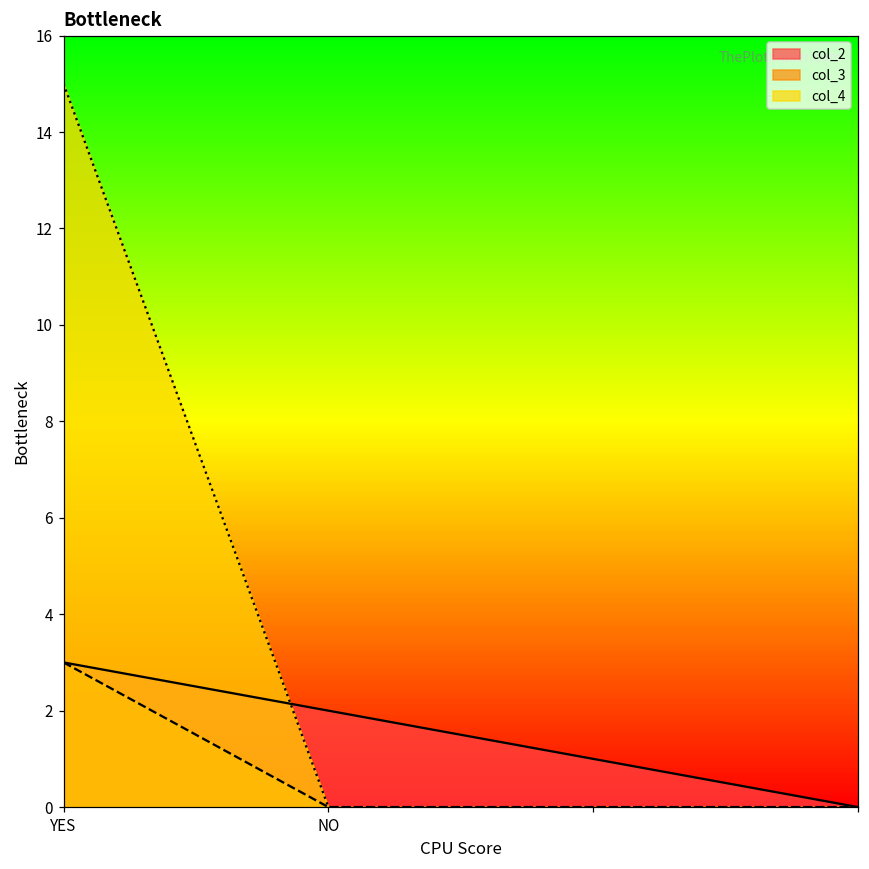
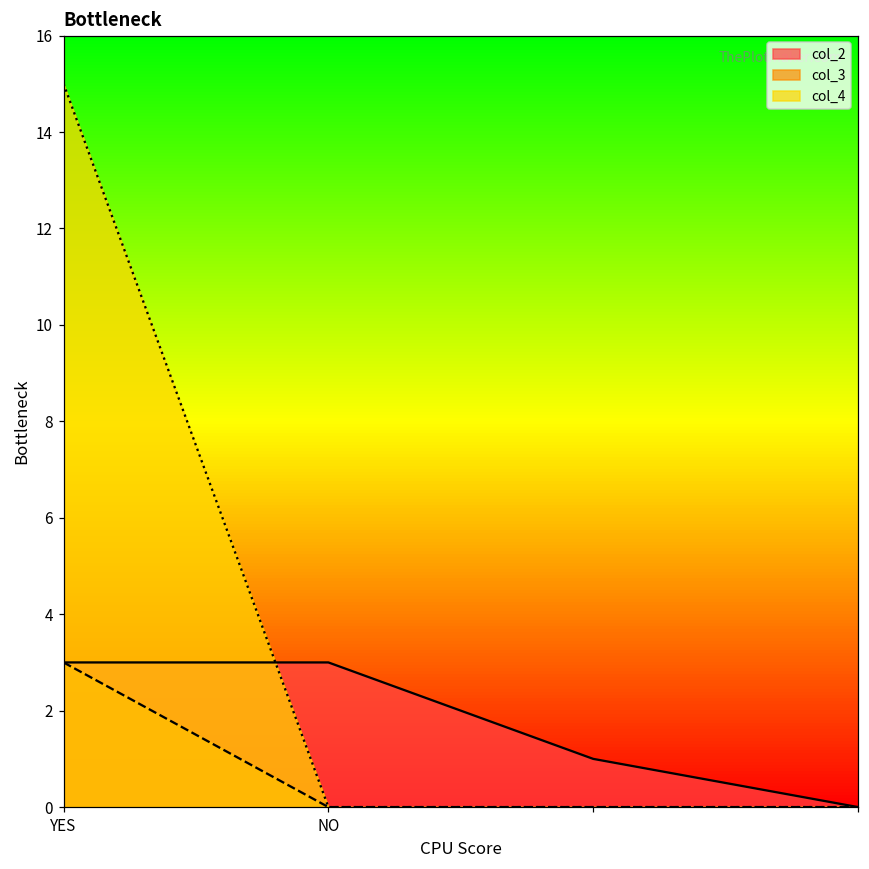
col_2, NO: 2 -> 3
